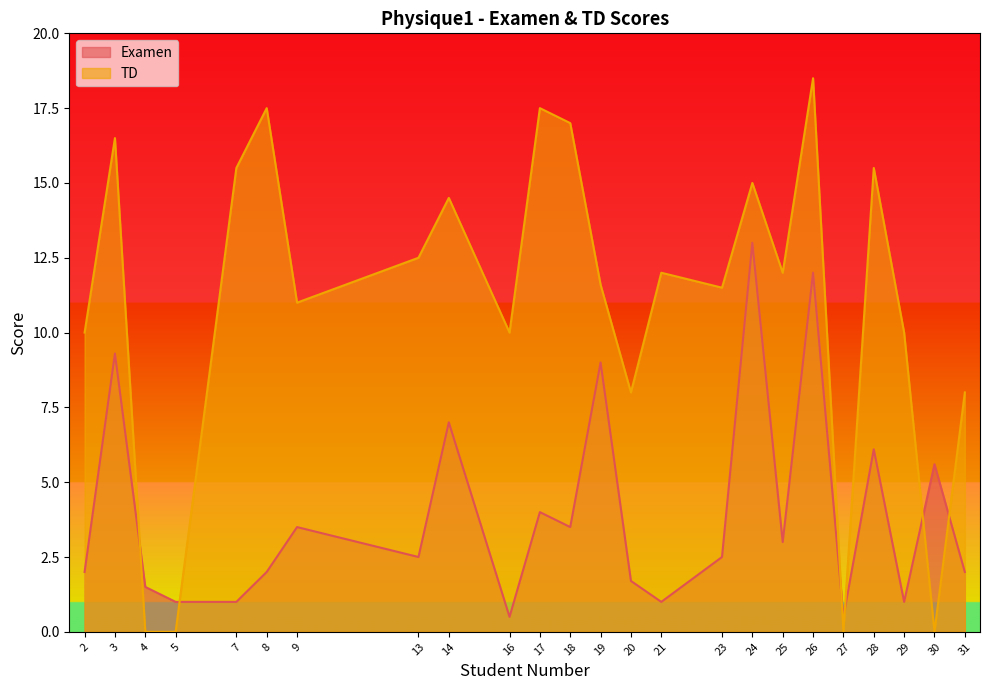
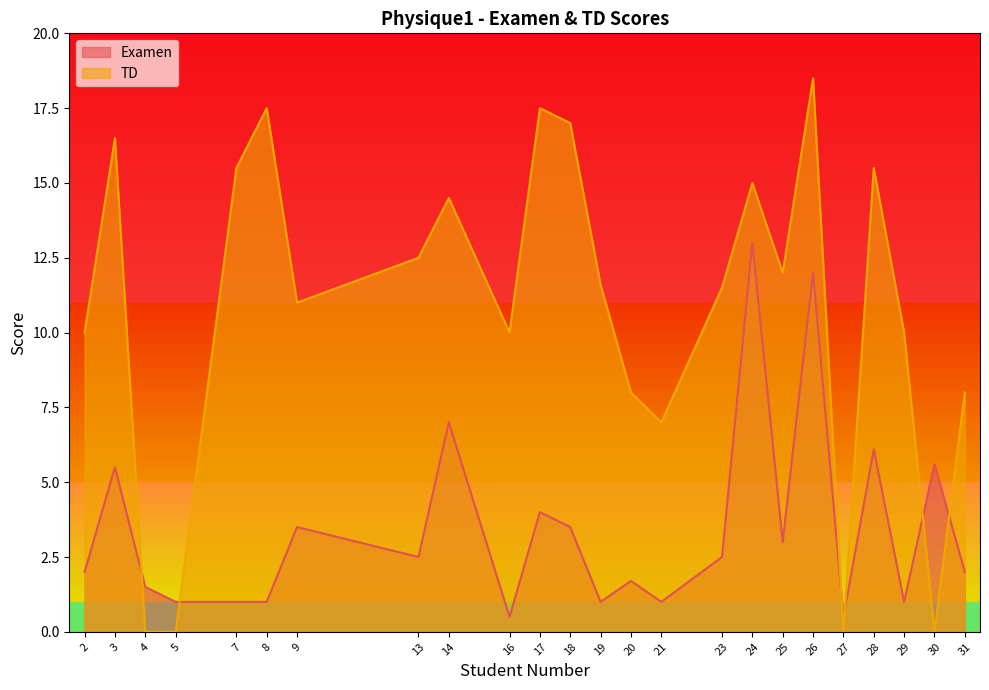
Examen, 3: 9.3 -> 5.5
Examen, 8: 2 -> 1
Examen, 19: 9 -> 1
TD, 21: 12 -> 7
